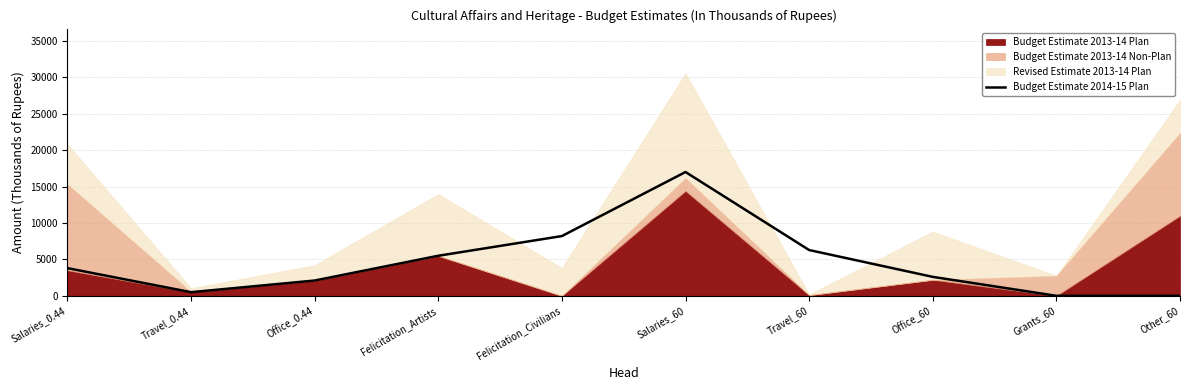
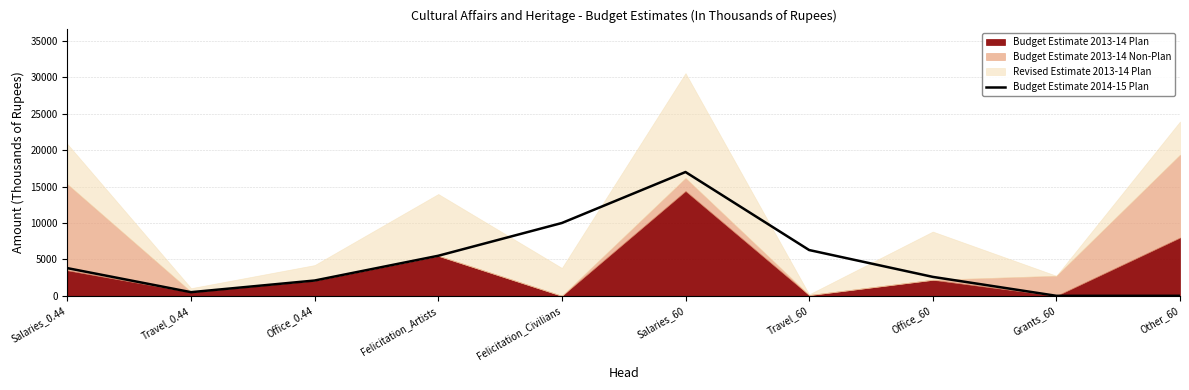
Budget Estimate 2014-15 Plan, Felicitation_Civilians: 8000 -> 10000
Budget Estimate 2013-14 Plan, Other_60: 11000 -> 8000
